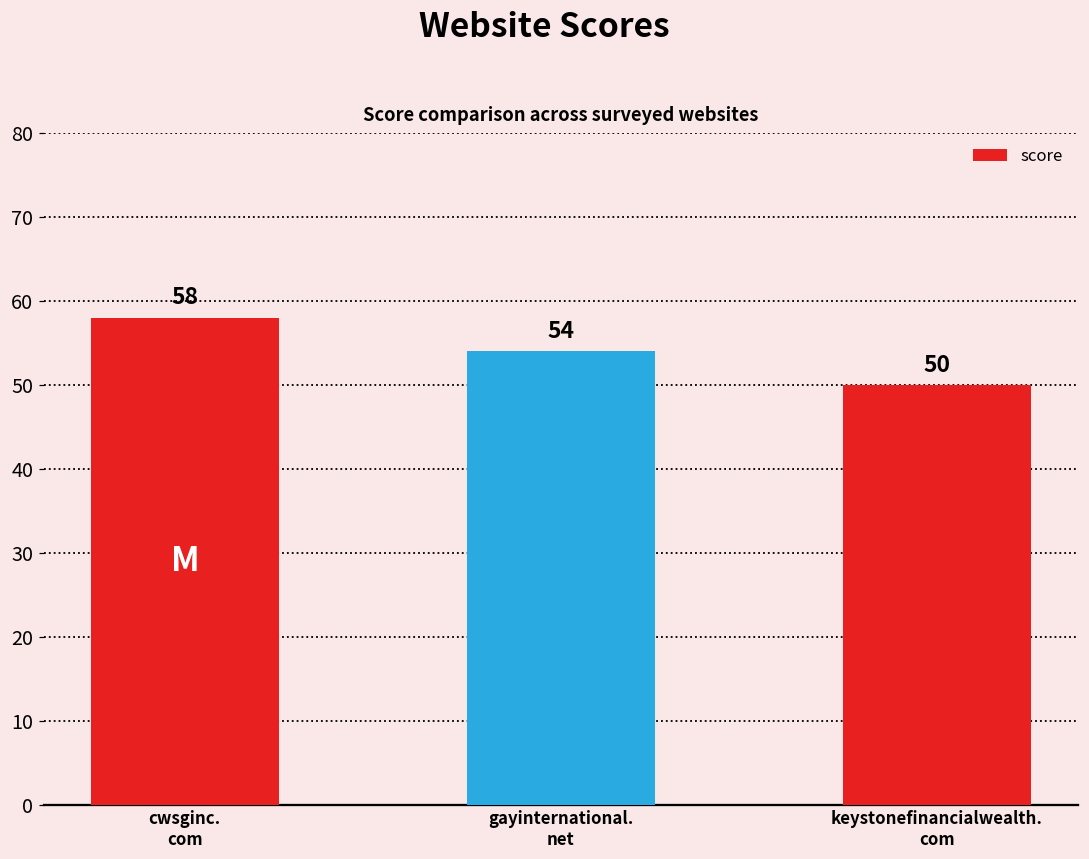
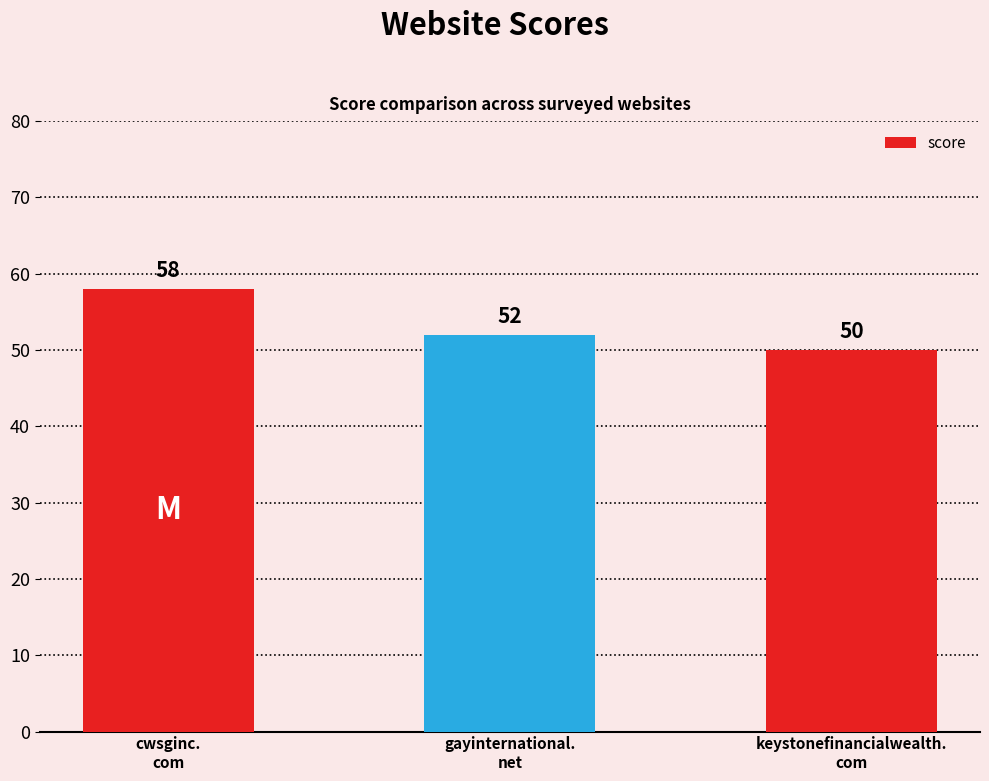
gayinternational. net: 54 -> 52
